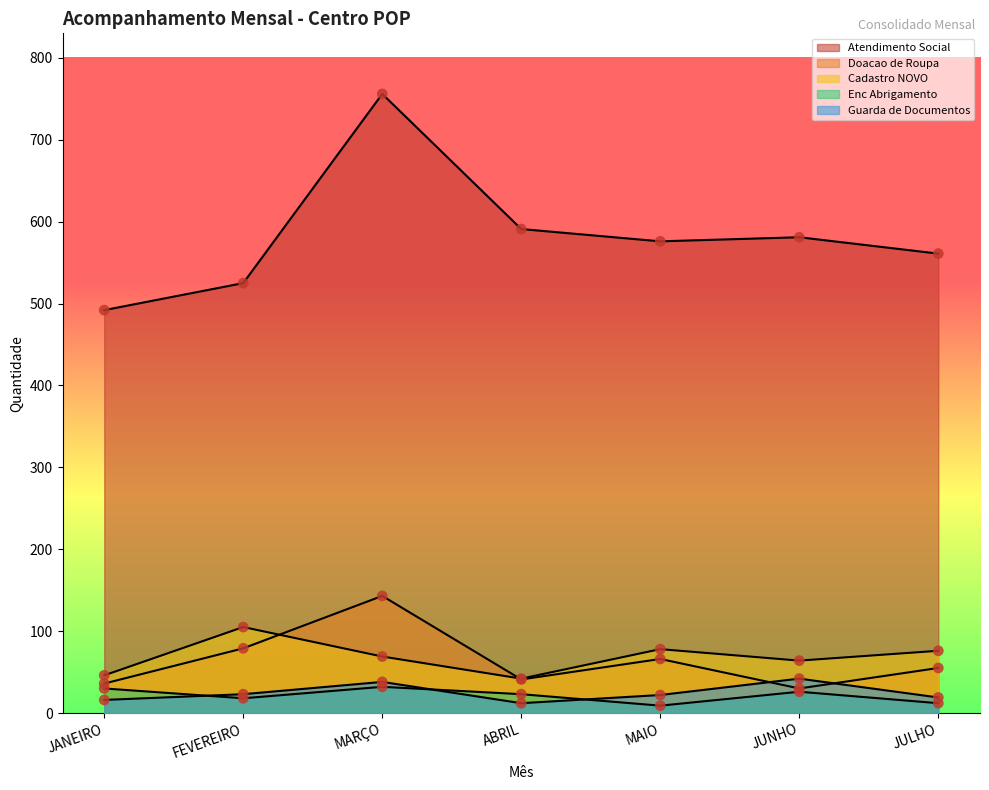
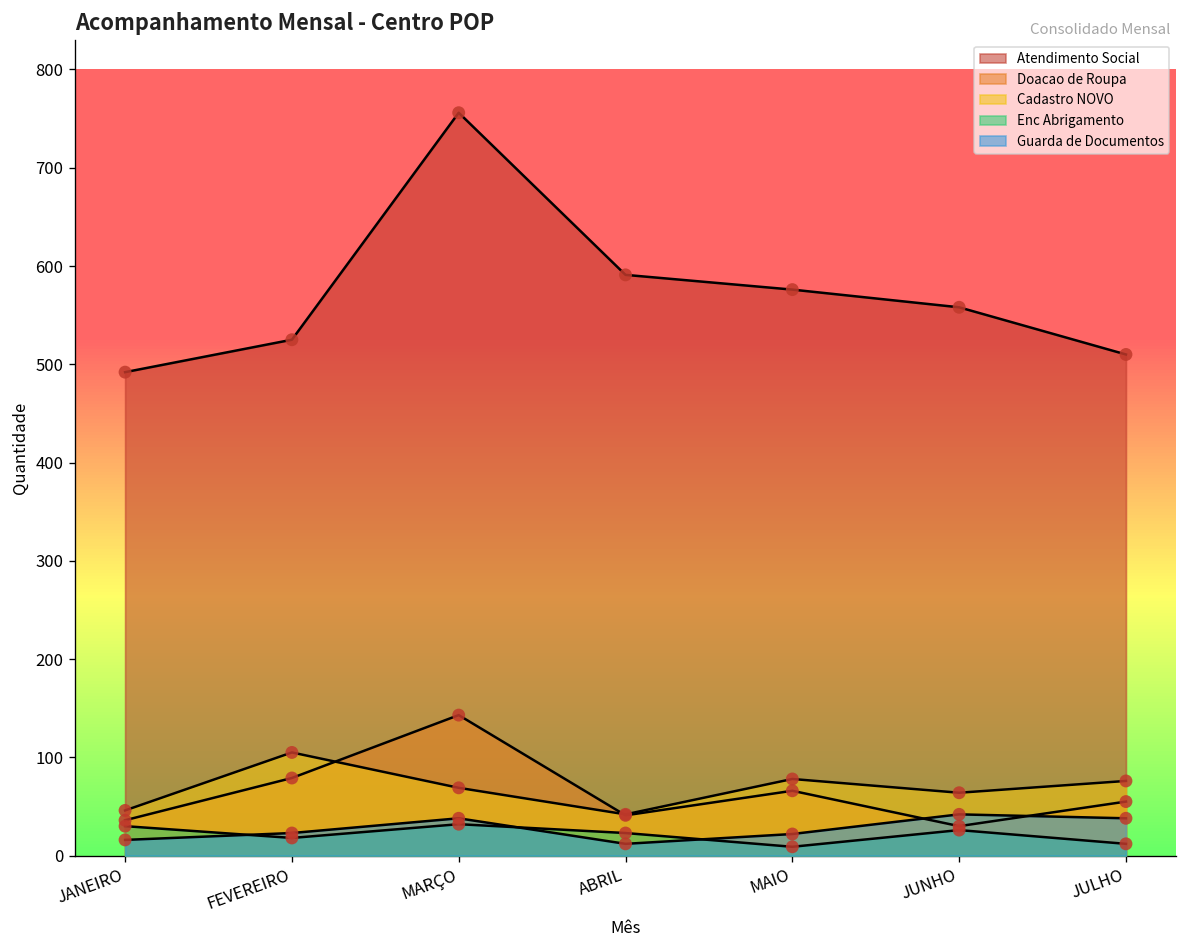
Atendimento Social, JUNHO: 580 -> 560
Atendimento Social, JULHO: 560 -> 510
Guarda de Documentos, JULHO: 20 -> 40
